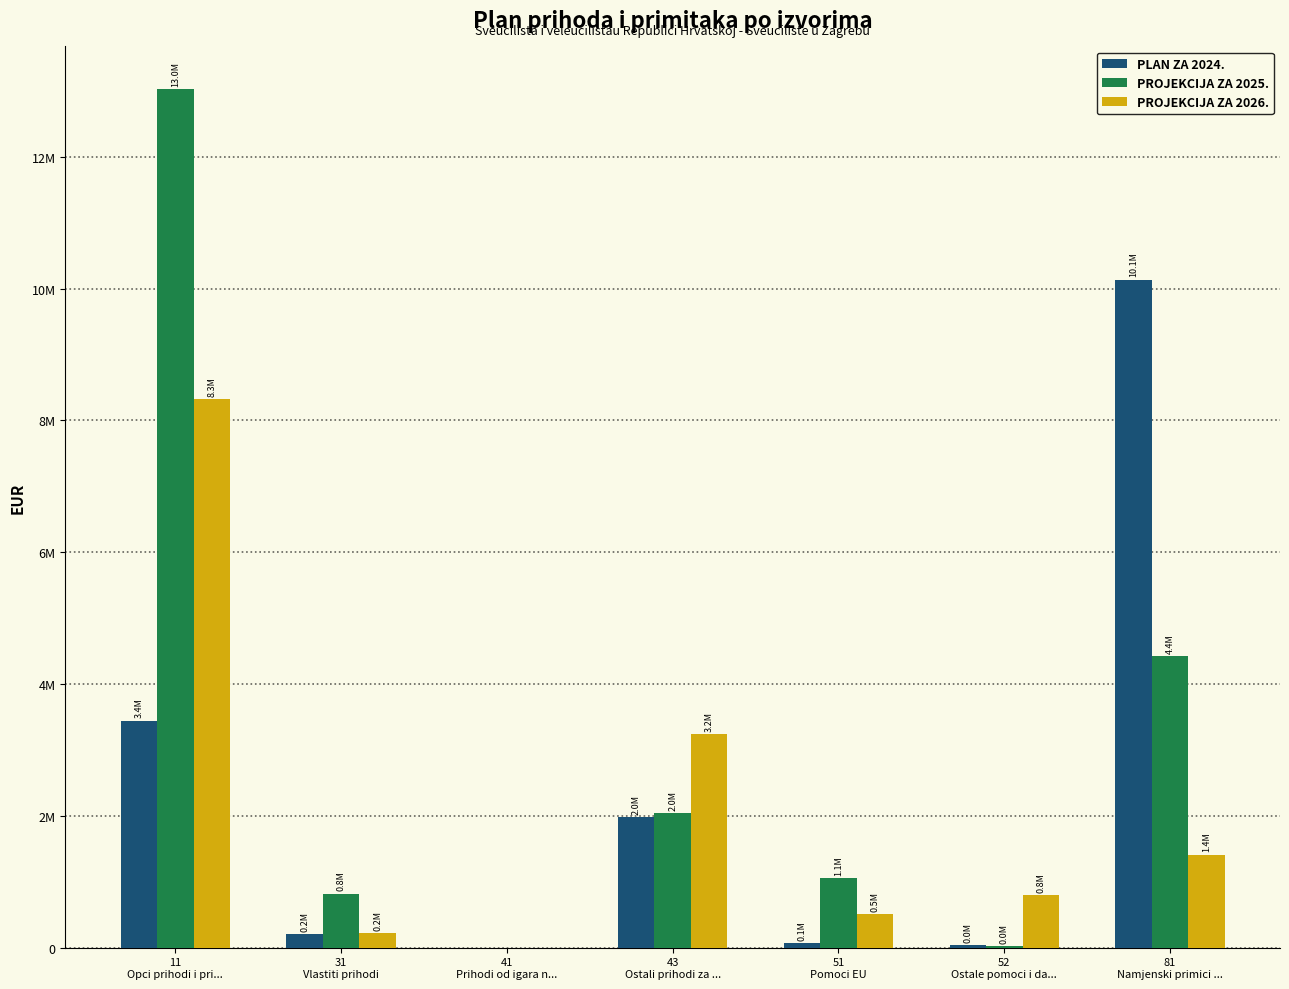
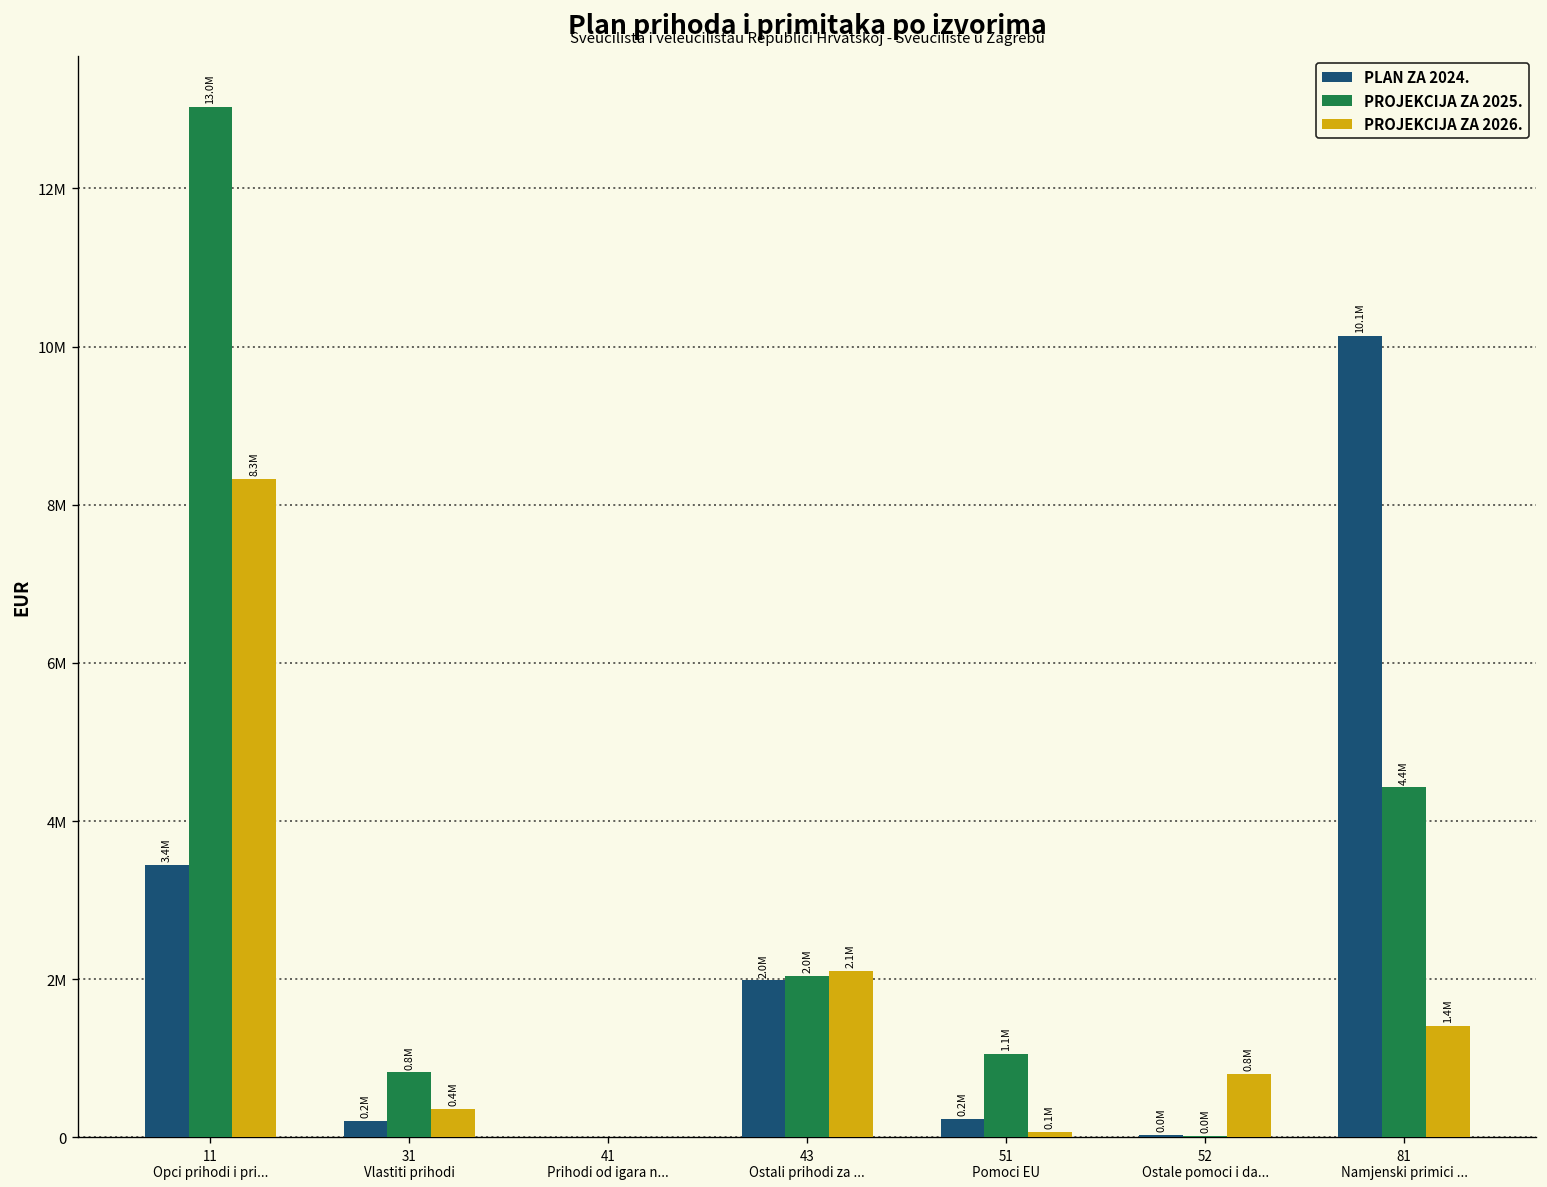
PROJEKCIJA ZA 2026., 31 Vlastiti prihodi: 0.2M -> 0.4M
PROJEKCIJA ZA 2026., 43 Ostali prihodi za ...: 3.2M -> 2.1M
PLAN ZA 2024., 51 Pomoci EU: 0.1M -> 0.2M
PROJEKCIJA ZA 2026., 51 Pomoci EU: 0.5M -> 0.1M
